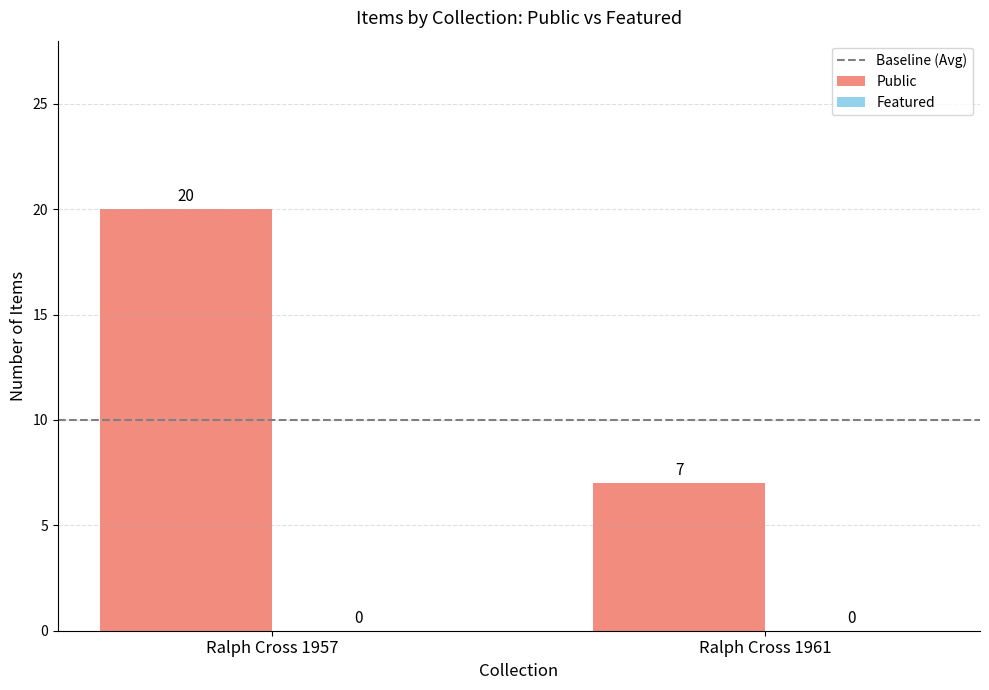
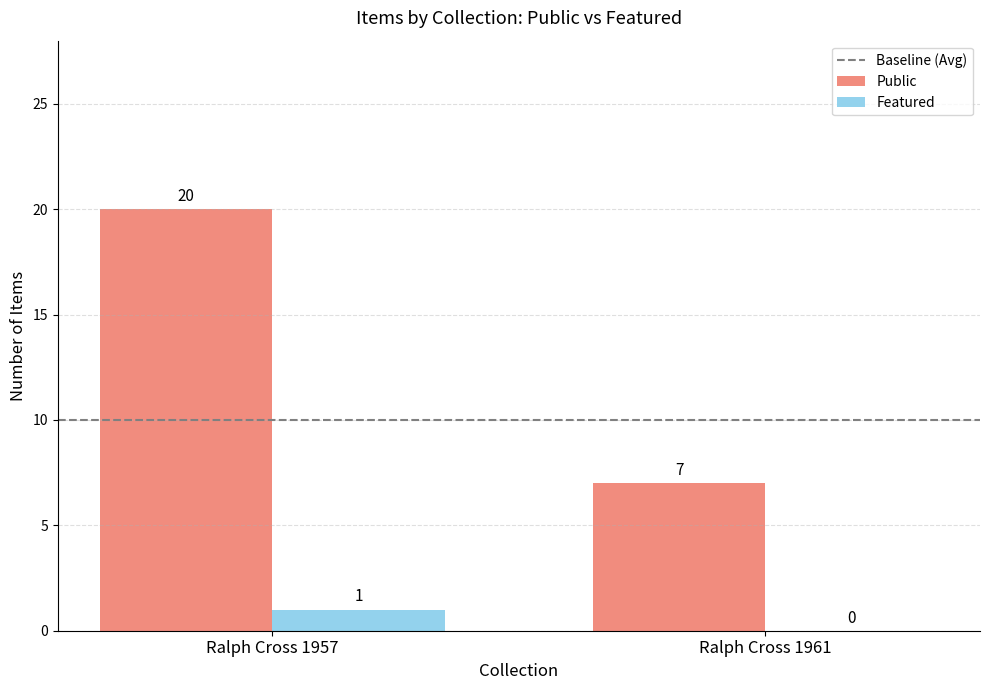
Featured, Ralph Cross 1957: 0 -> 1
